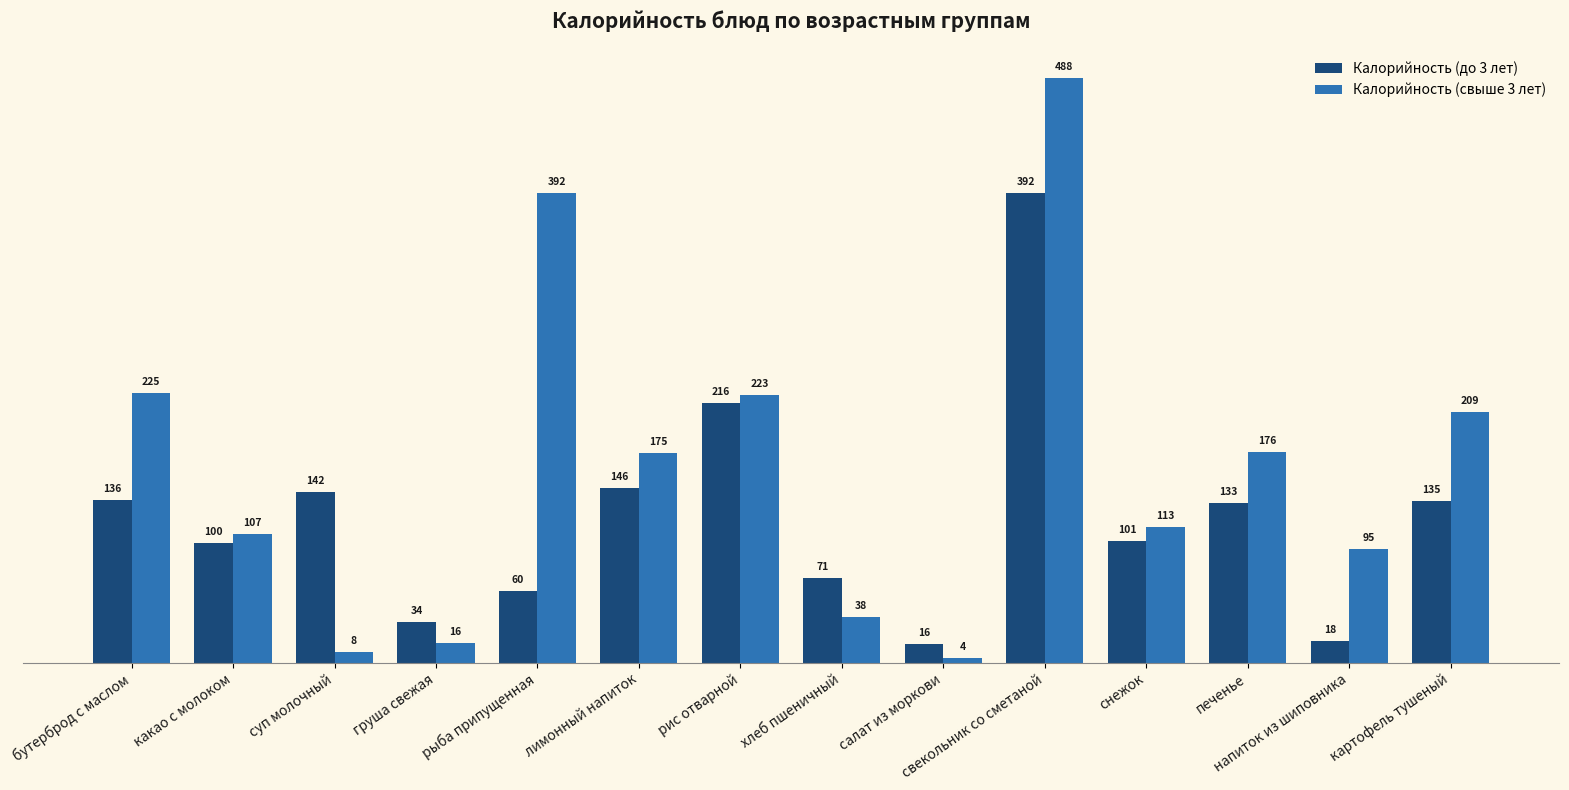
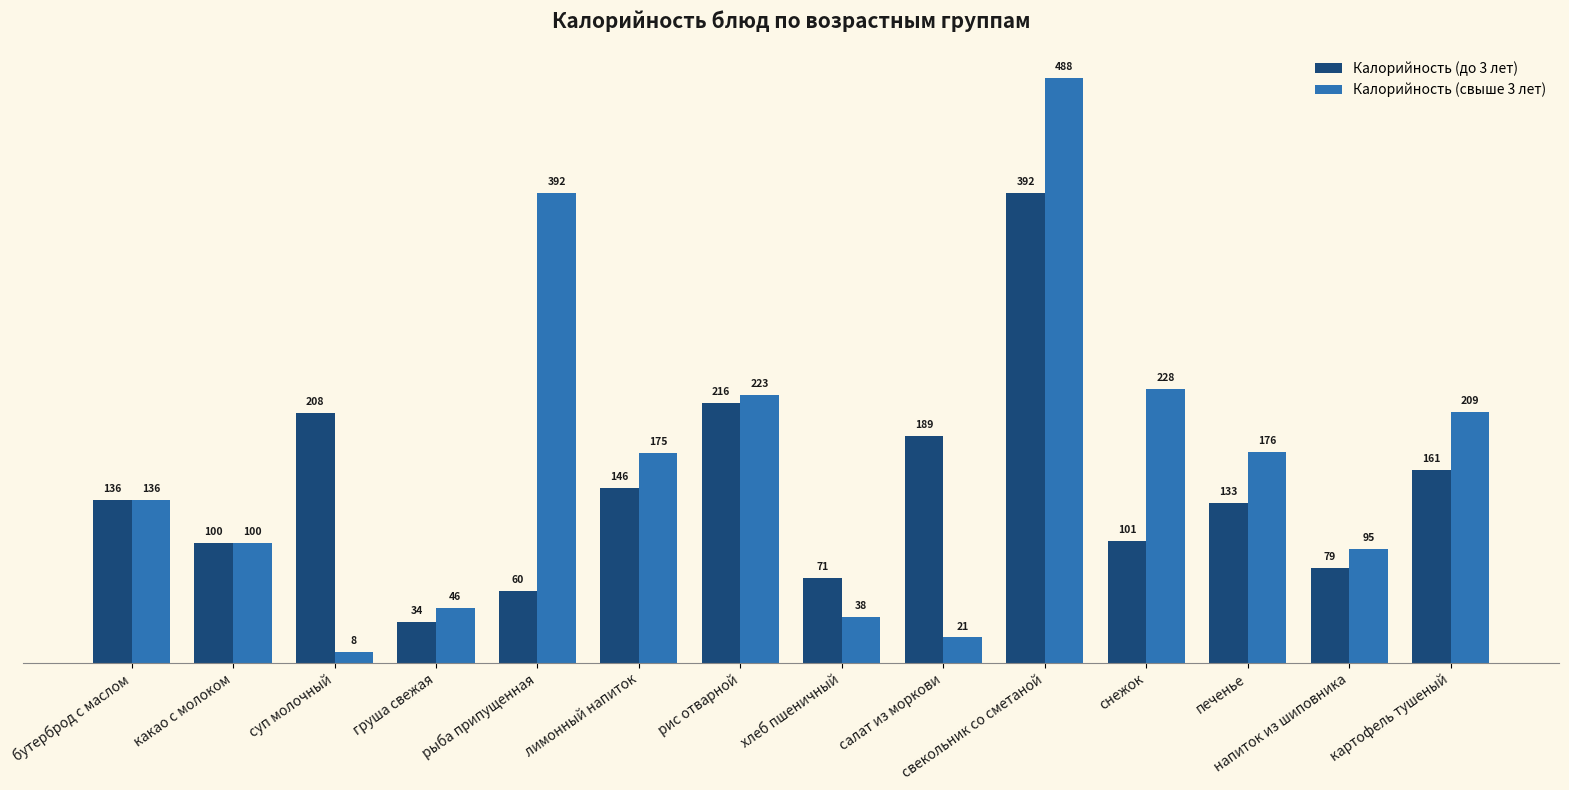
Калорийность (свыше 3 лет), бутерброд с маслом: 225 -> 136
Калорийность (свыше 3 лет), какао с молоком: 107 -> 100
Калорийность (до 3 лет), суп молочный: 142 -> 208
Калорийность (свыше 3 лет), груша свежая: 16 -> 46
Калорийность (до 3 лет), салат из моркови: 16 -> 189
Калорийность (свыше 3 лет), салат из моркови: 4 -> 21
Калорийность (свыше 3 лет), снежок: 113 -> 228
Калорийность (до 3 лет), напиток из шиповника: 18 -> 79
Калорийность (до 3 лет), картофель тушеный: 135 -> 161
